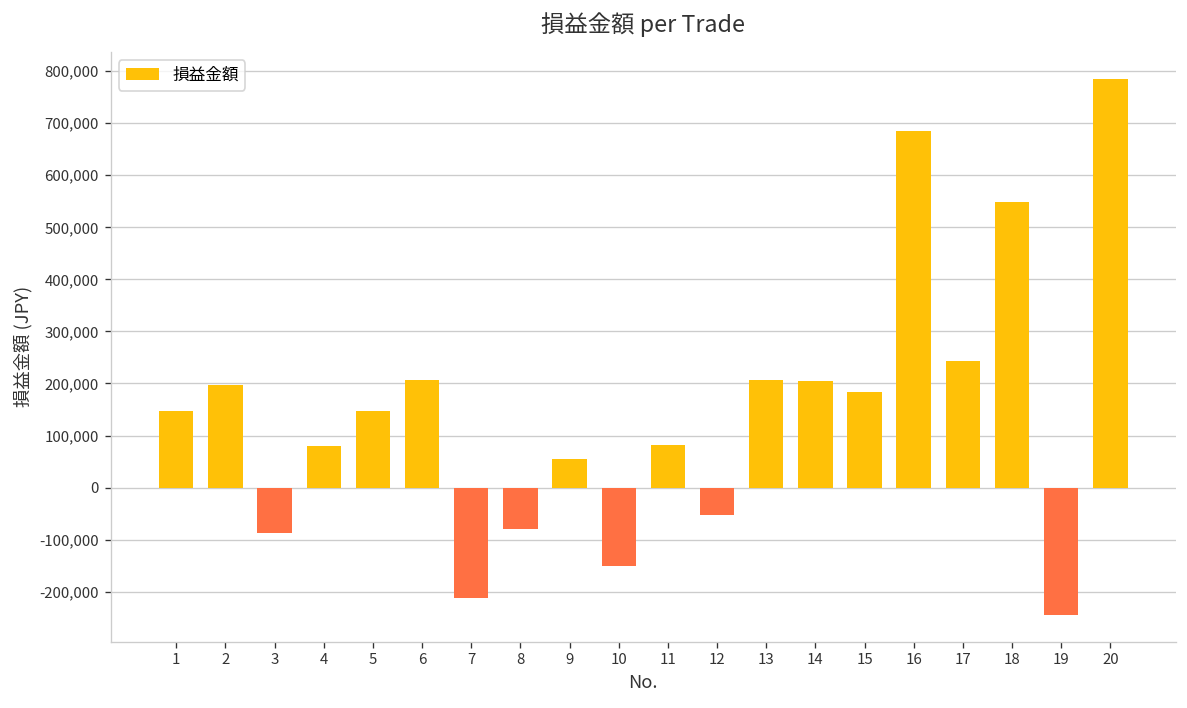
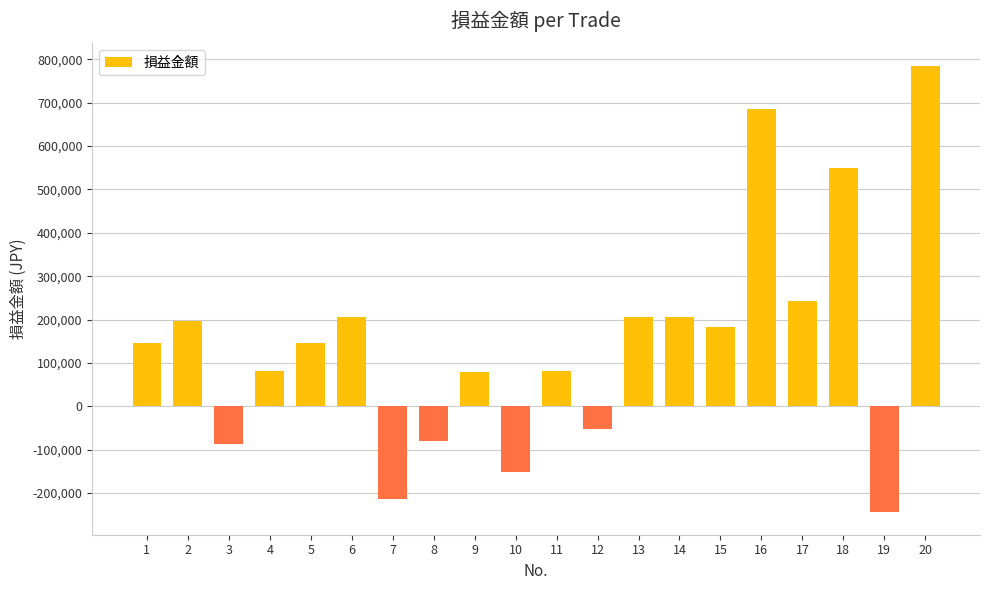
9: 50,000 -> 80,000
